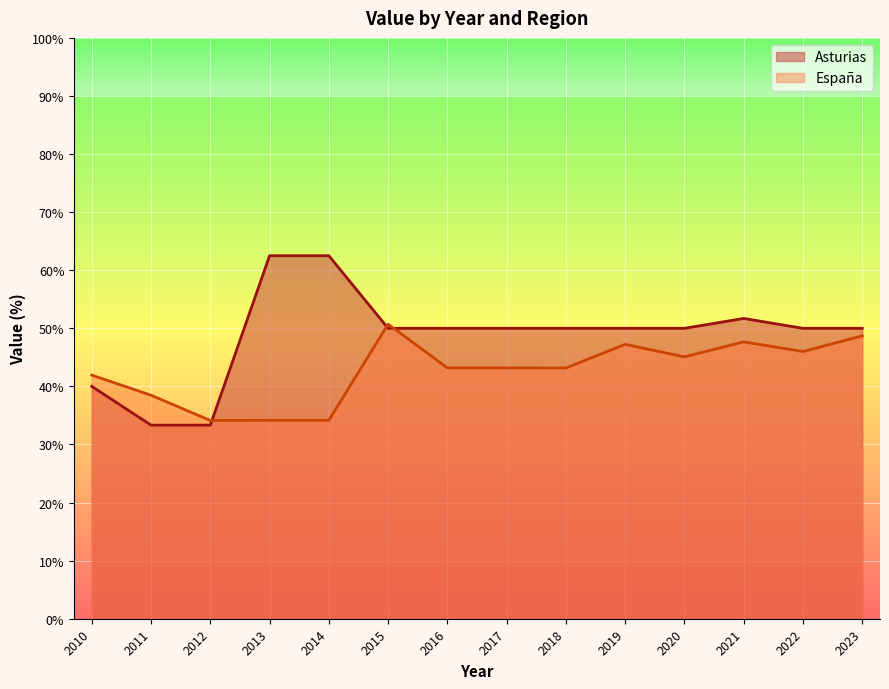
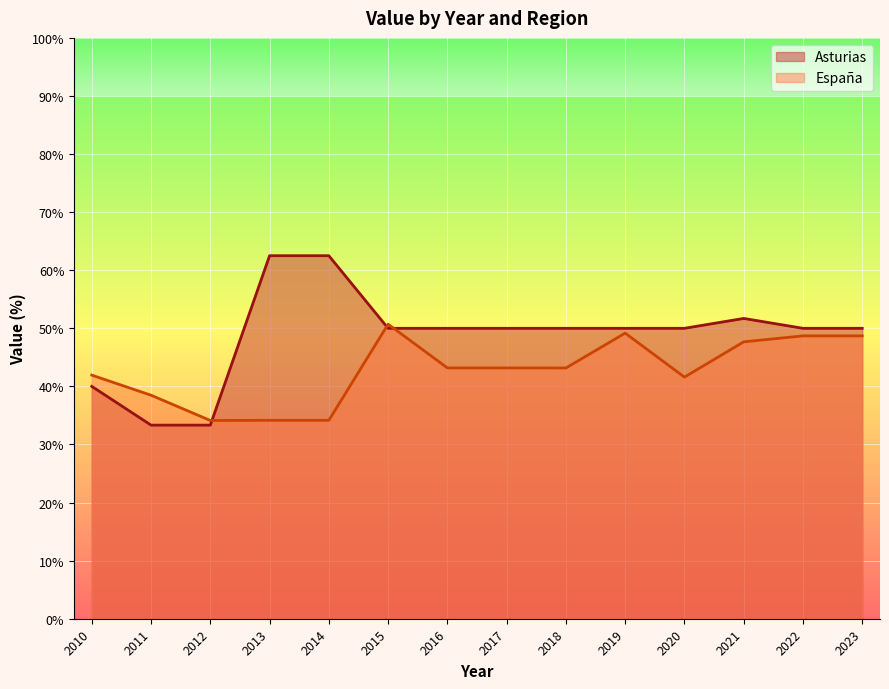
España, 2019: 47% -> 49%
España, 2020: 45% -> 42%
España, 2022: 46% -> 49%
